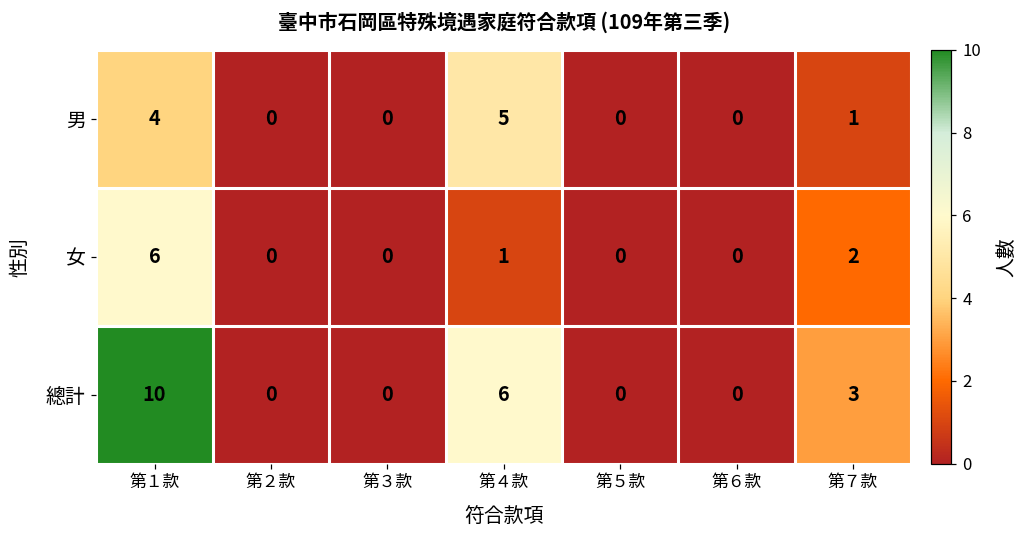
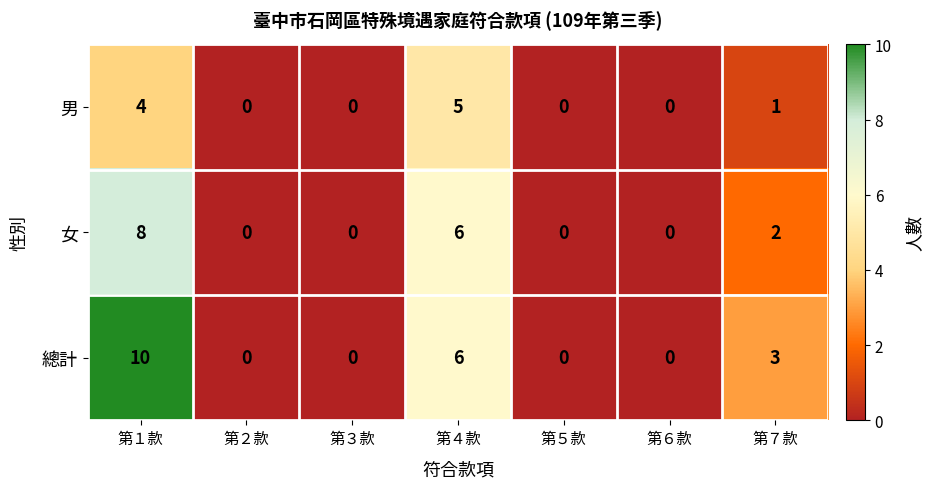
女, 第１款: 6 -> 8
女, 第４款: 1 -> 6
